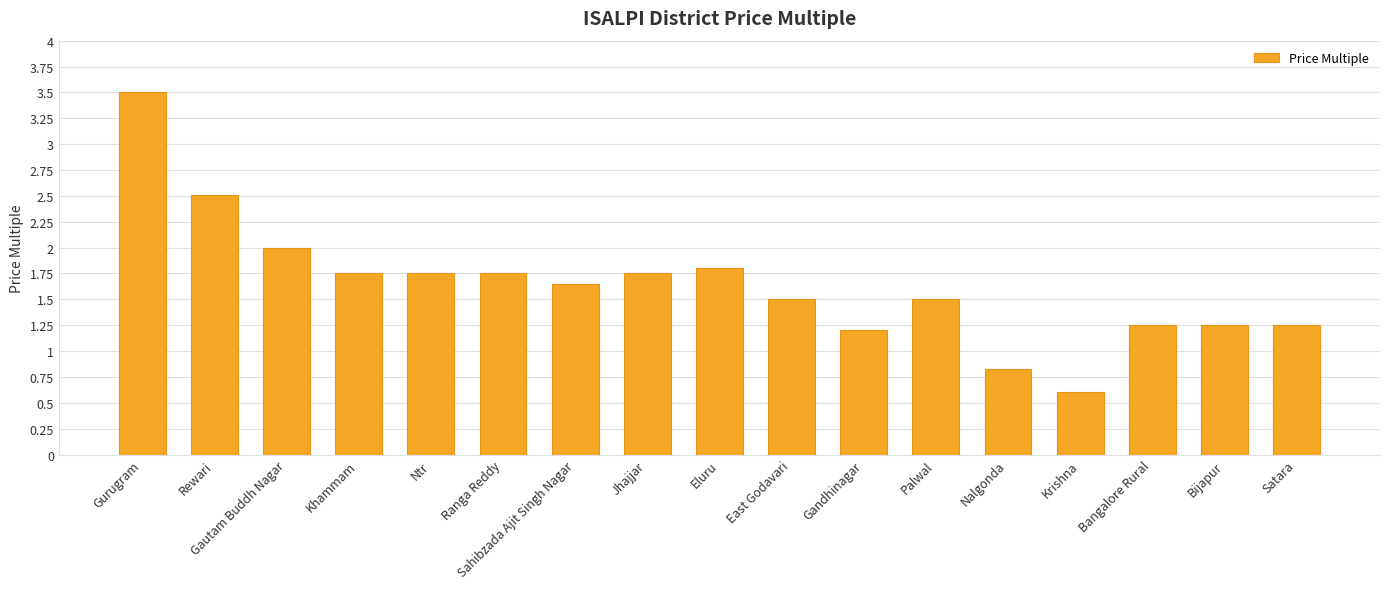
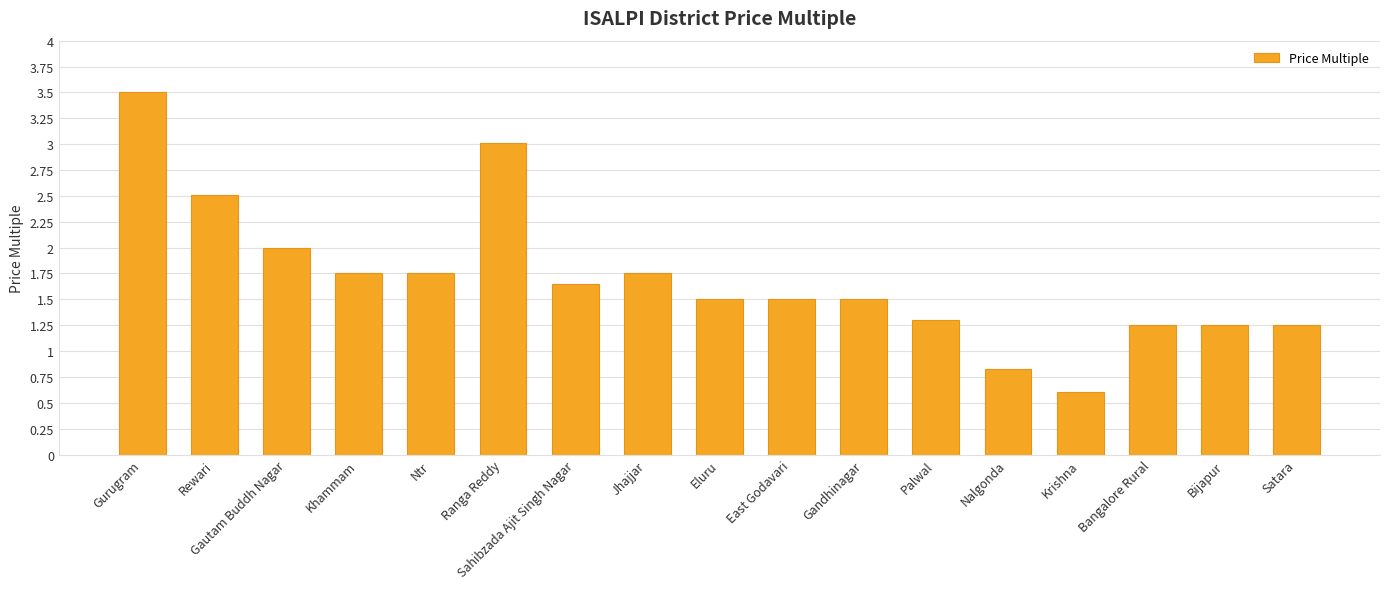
Ranga Reddy: 1.75 -> 3.01
Eluru: 1.8 -> 1.5
Gandhinagar: 1.2 -> 1.5
Palwal: 1.5 -> 1.3
